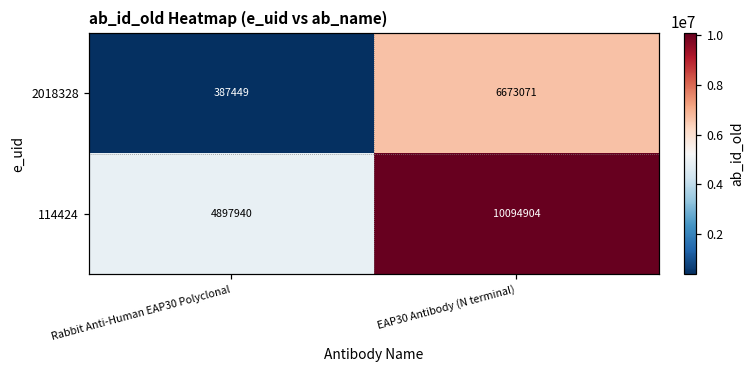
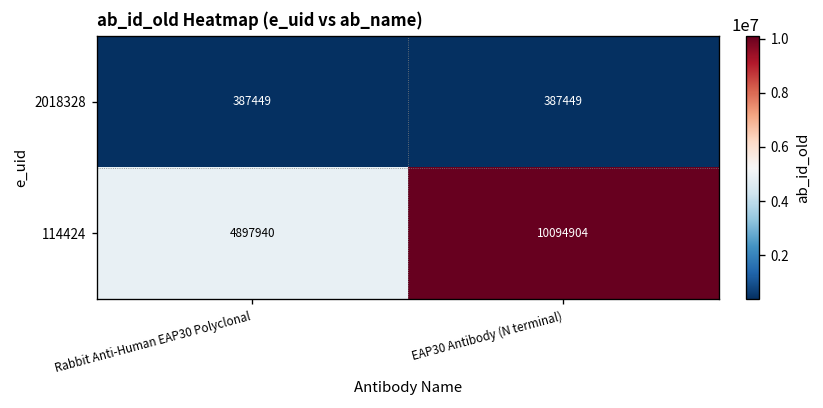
2018328, EAP30 Antibody (N terminal): 6673071 -> 387449
